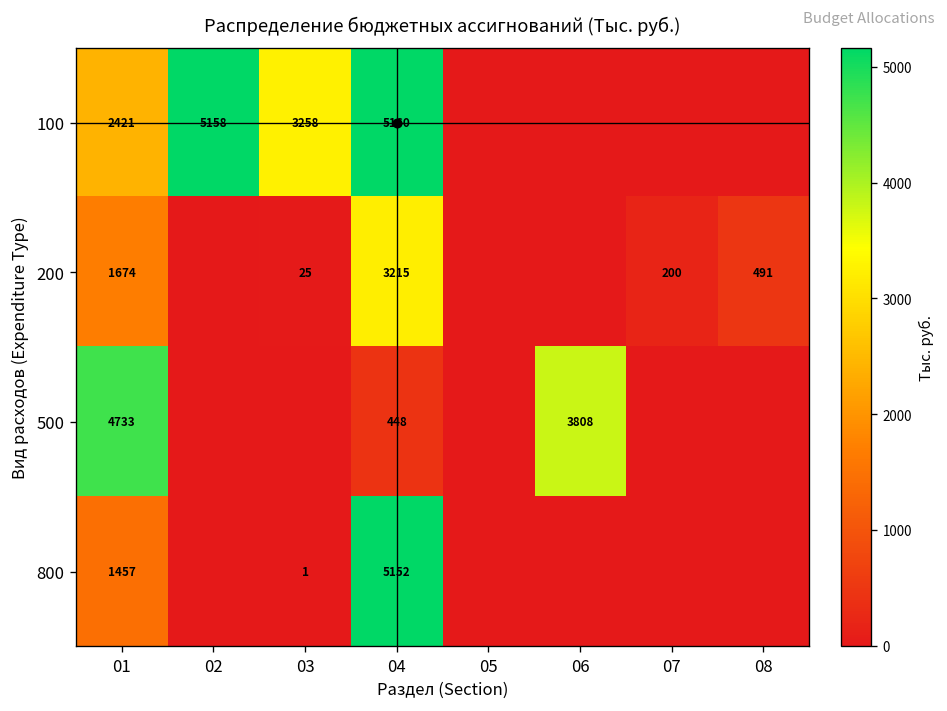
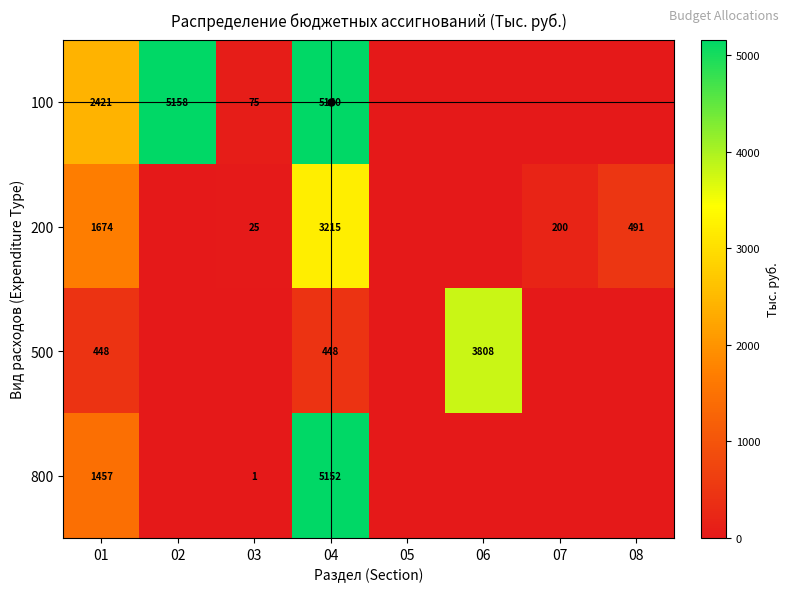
100, 03: 3258 -> 75
500, 01: 4733 -> 448
